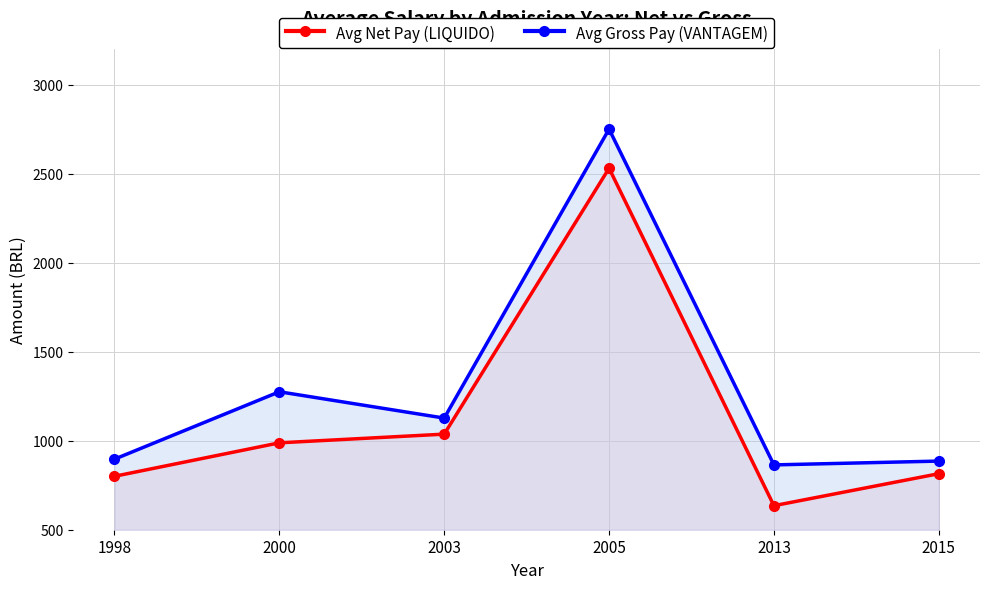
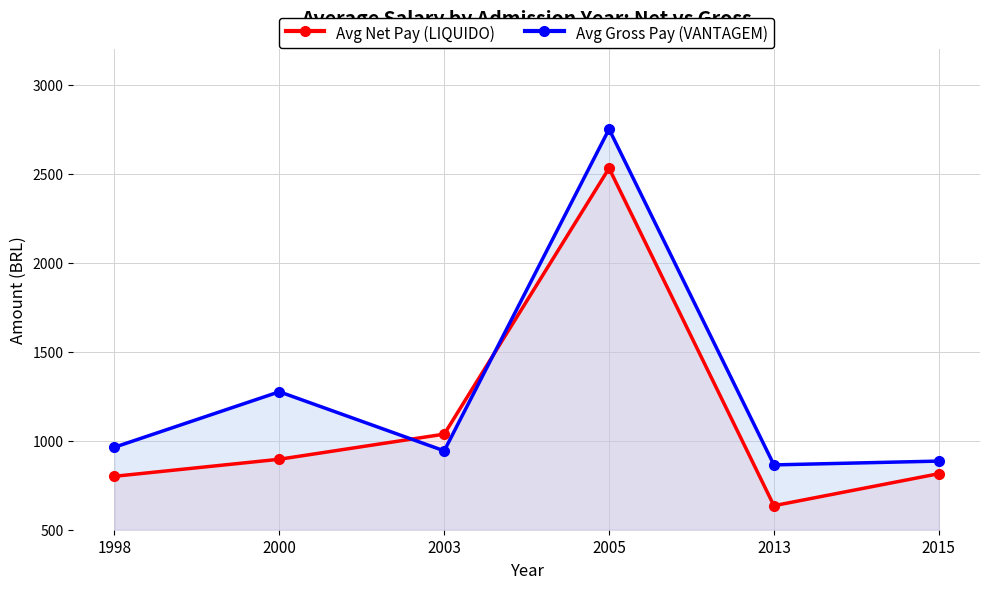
Avg Gross Pay (VANTAGEM), 1998: 900 -> 960
Avg Net Pay (LIQUIDO), 2000: 990 -> 900
Avg Gross Pay (VANTAGEM), 2003: 1130 -> 940
